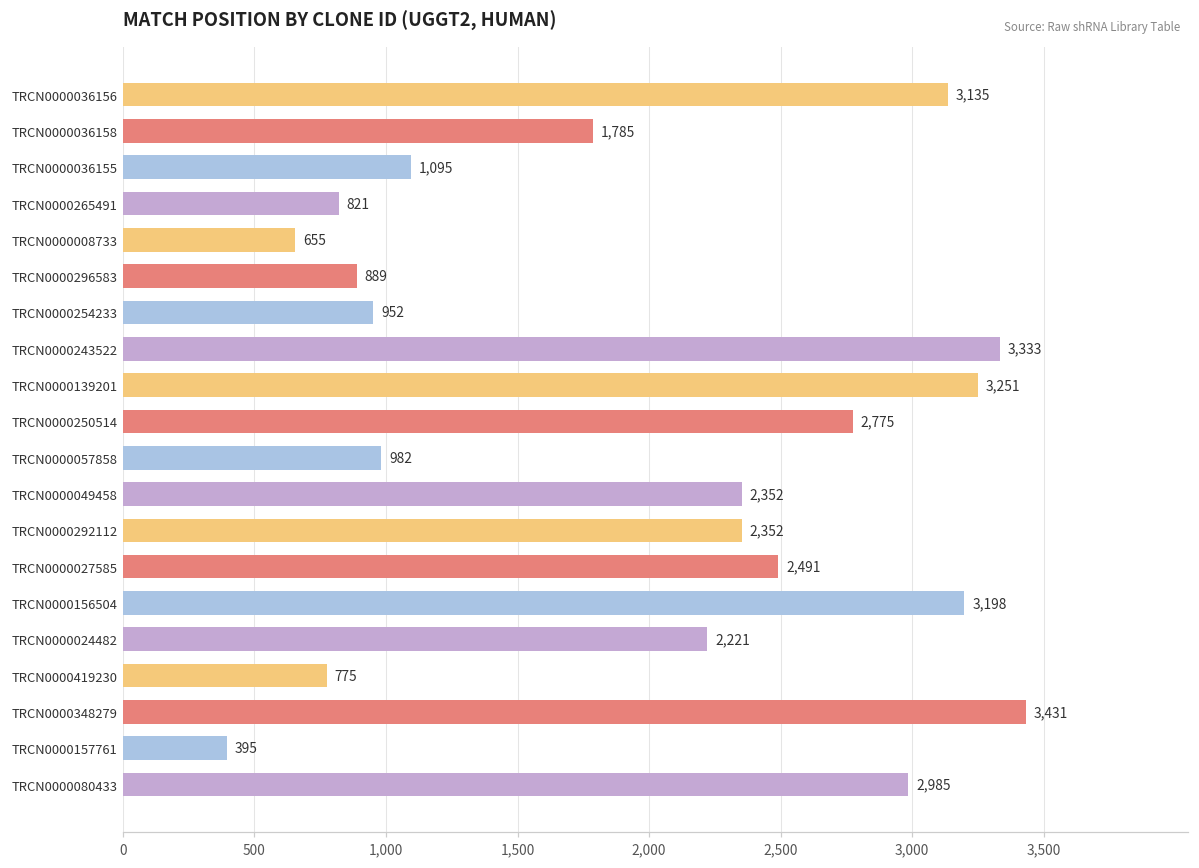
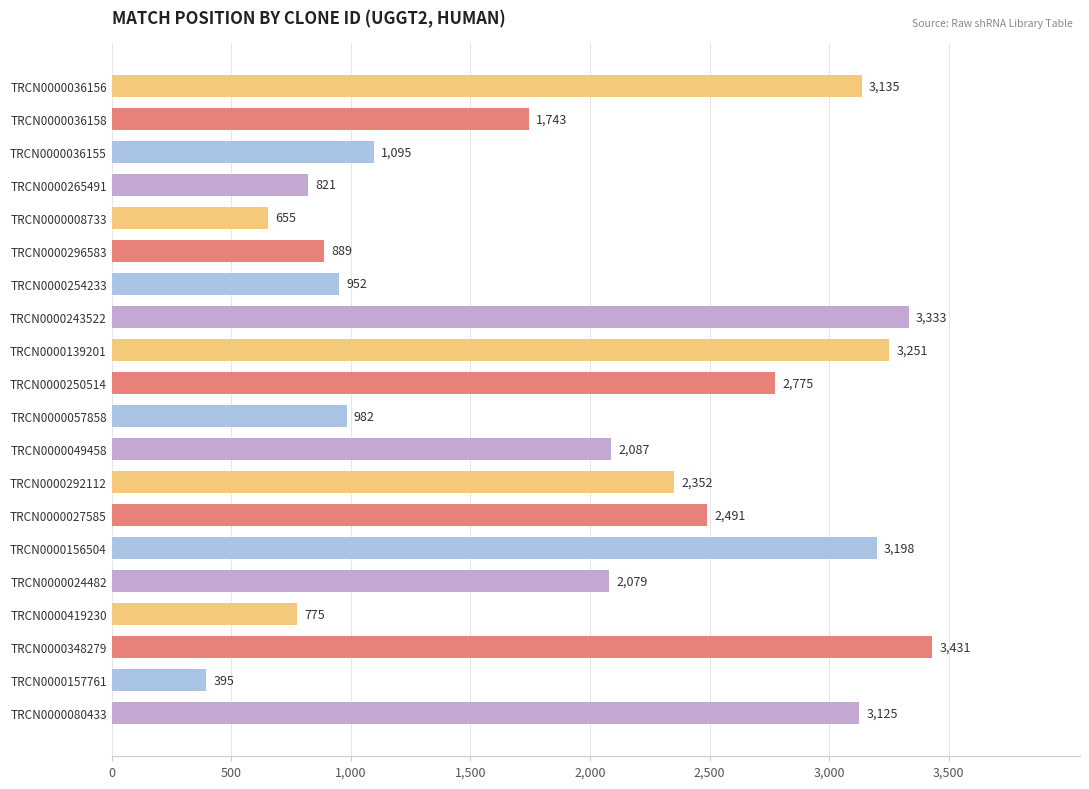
TRCN0000036158: 1,785 -> 1,743
TRCN0000049458: 2,352 -> 2,087
TRCN0000024482: 2,221 -> 2,079
TRCN0000080433: 2,985 -> 3,125
